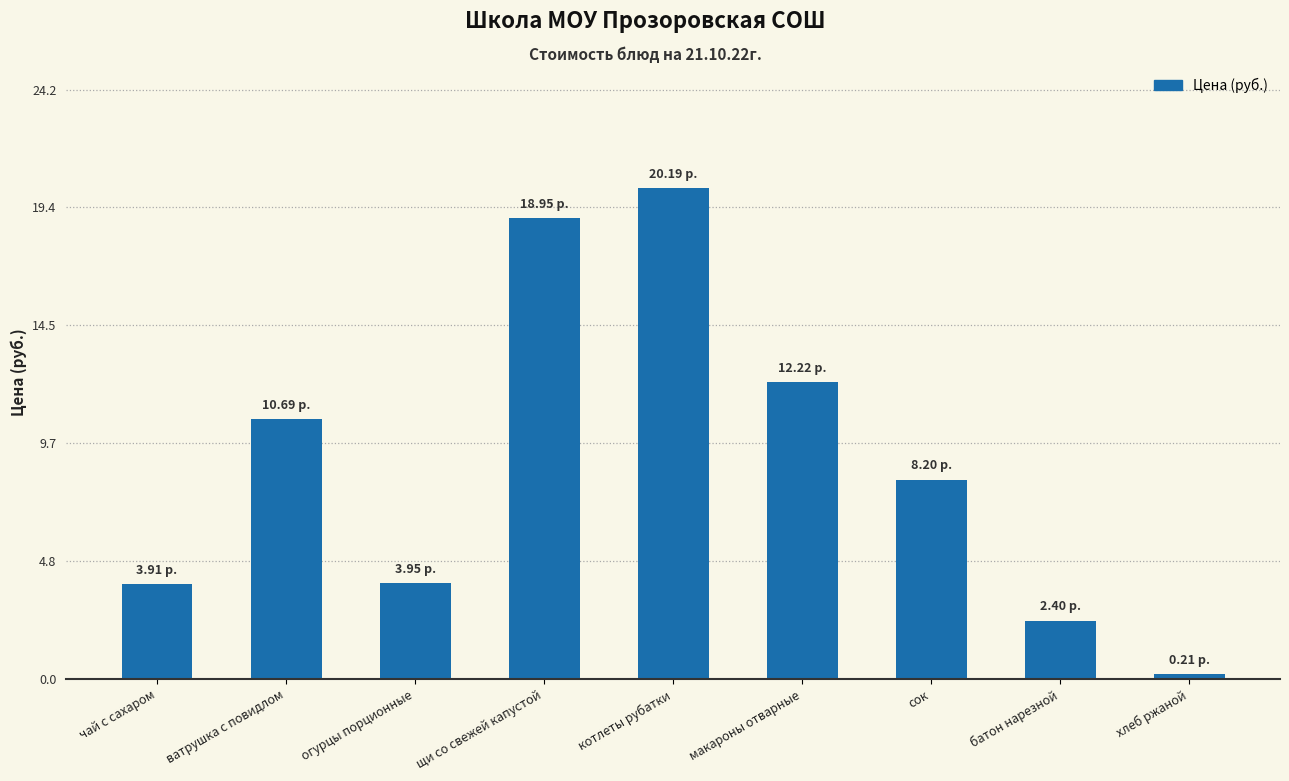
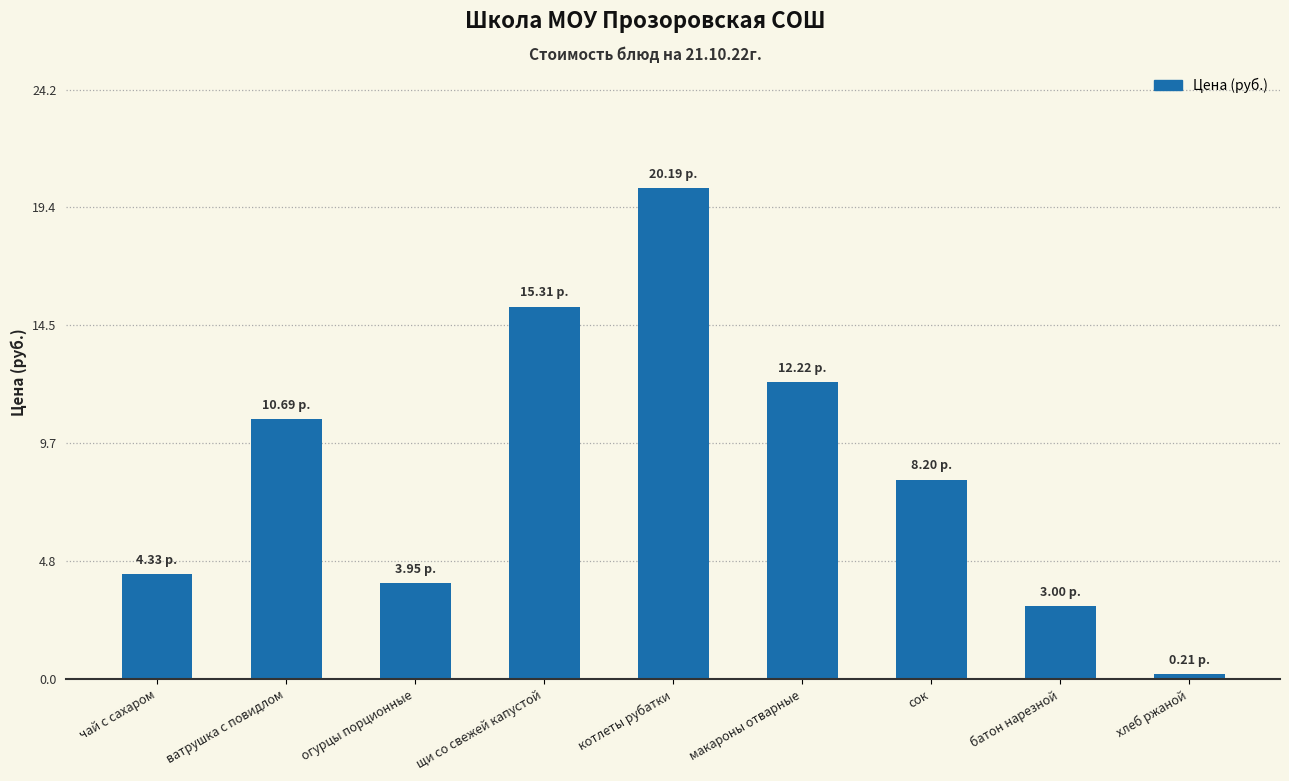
чай с сахаром: 3.91 -> 4.33
щи со свежей капустой: 18.95 -> 15.31
батон нарезной: 2.40 -> 3.00
